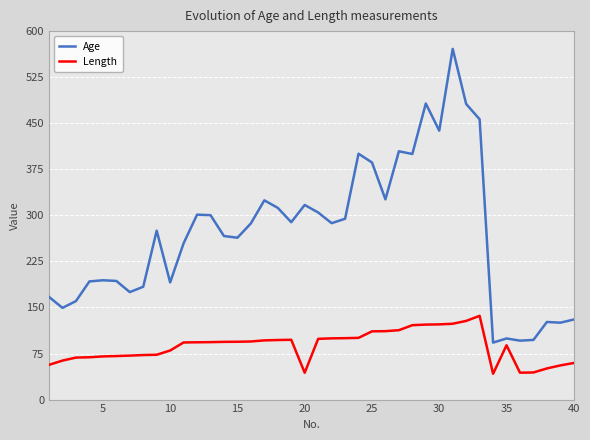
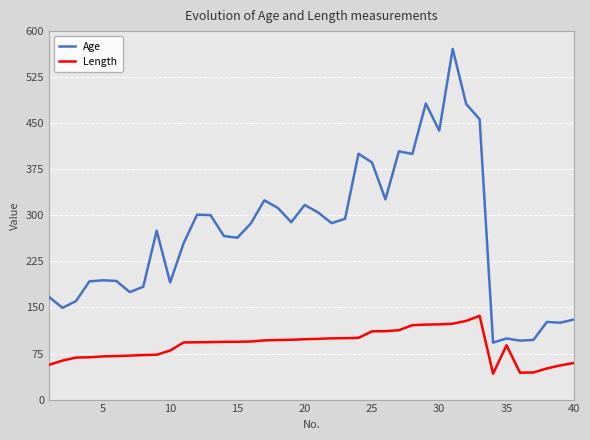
Length, 20: 40 -> 100
